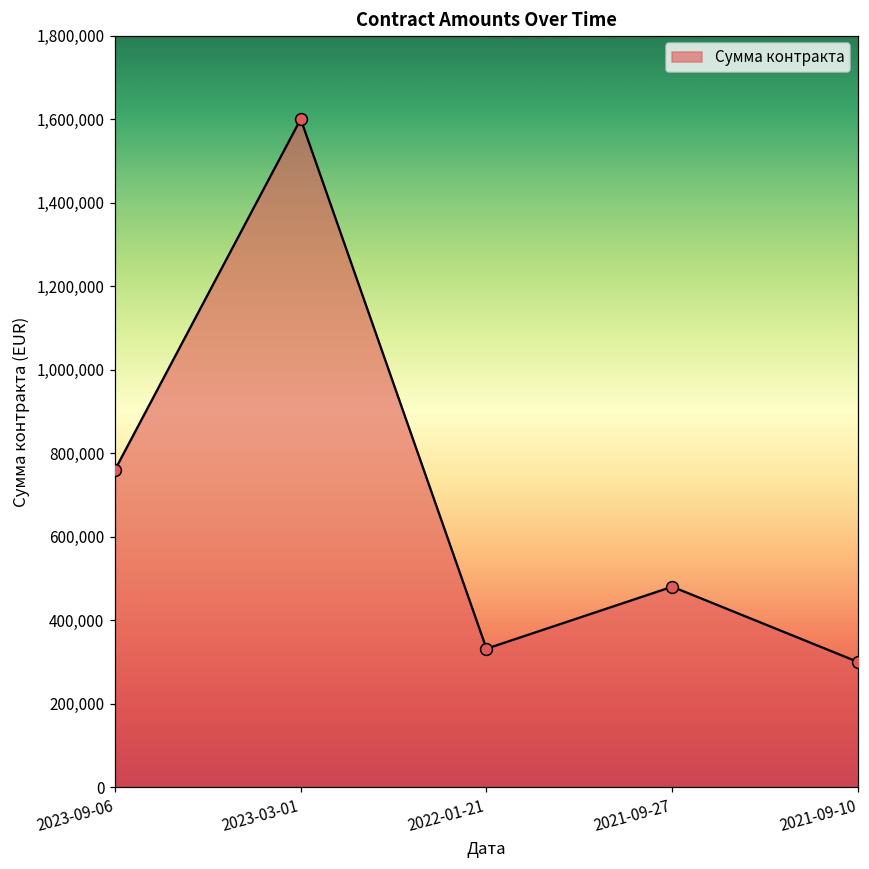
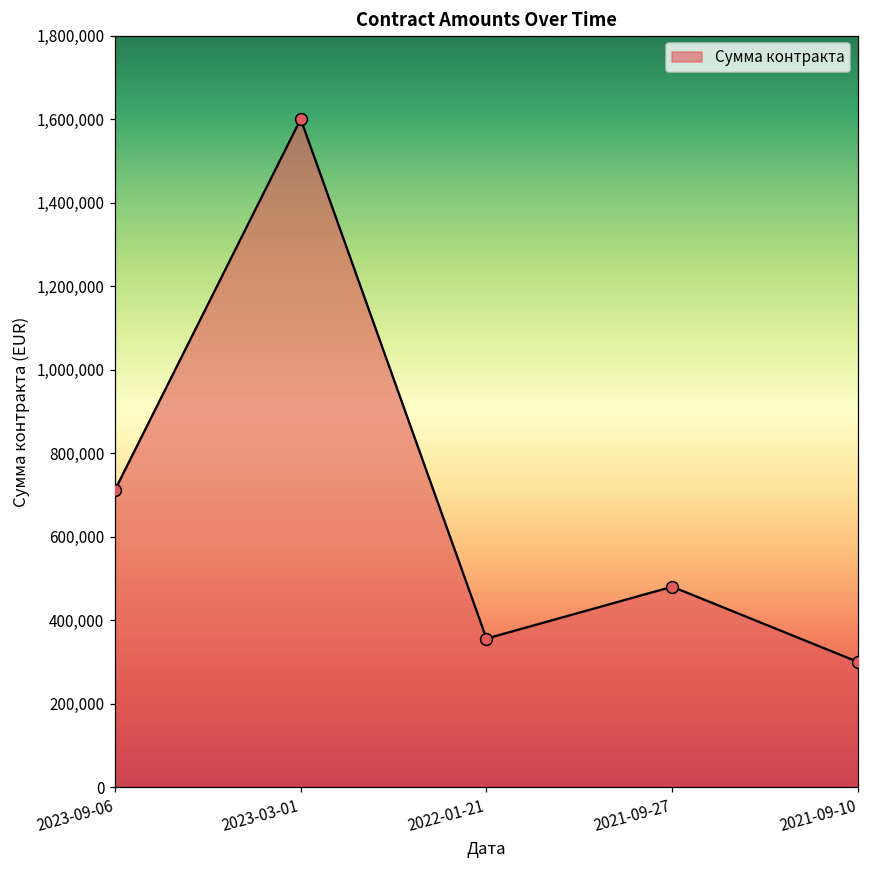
2023-09-06: 760,000 -> 710,000
2022-01-21: 330,000 -> 360,000
